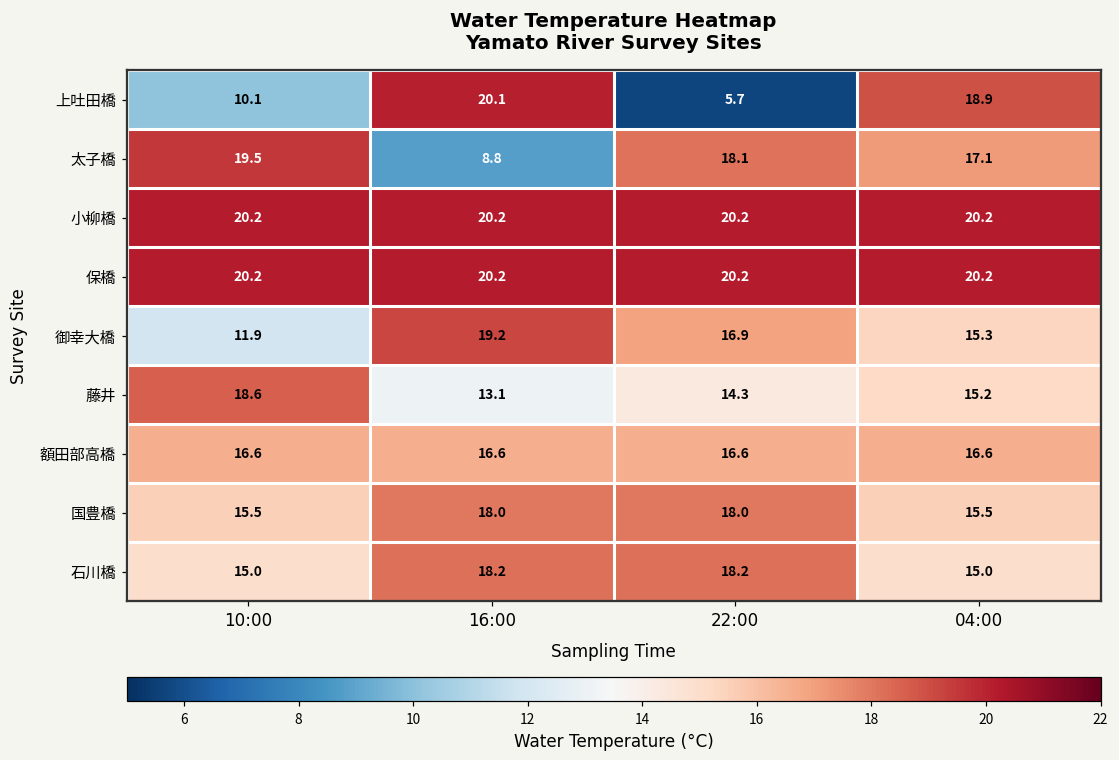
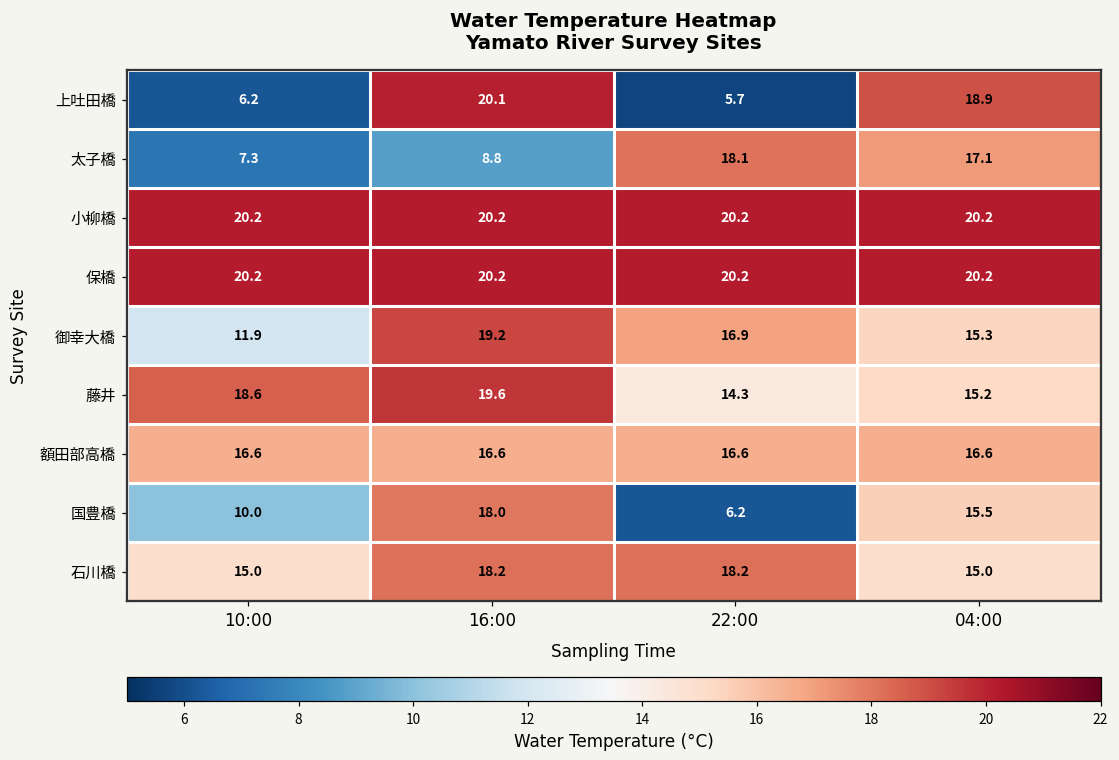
上吐田橋, 10:00: 10.1 -> 6.2
太子橋, 10:00: 19.5 -> 7.3
藤井, 16:00: 13.1 -> 19.6
国豊橋, 10:00: 15.5 -> 10.0
国豊橋, 22:00: 18.0 -> 6.2
